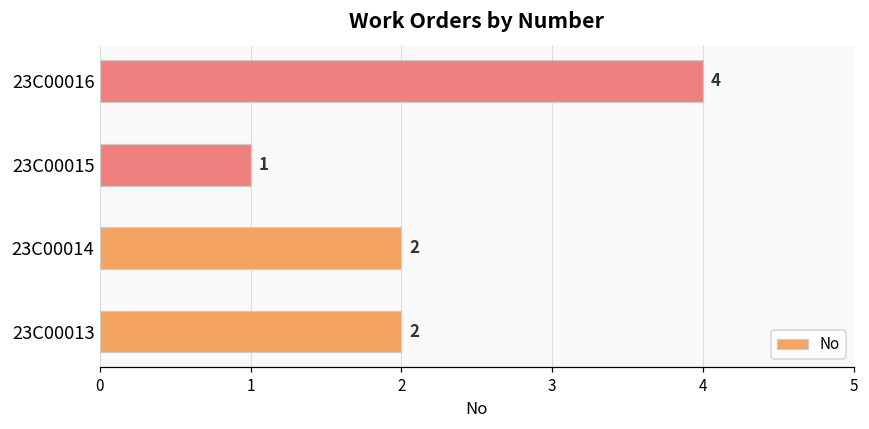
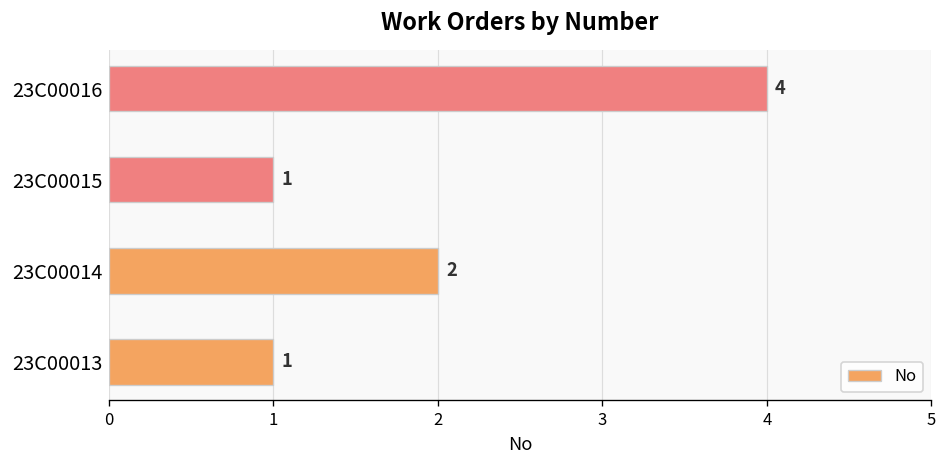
23C00013: 2 -> 1
